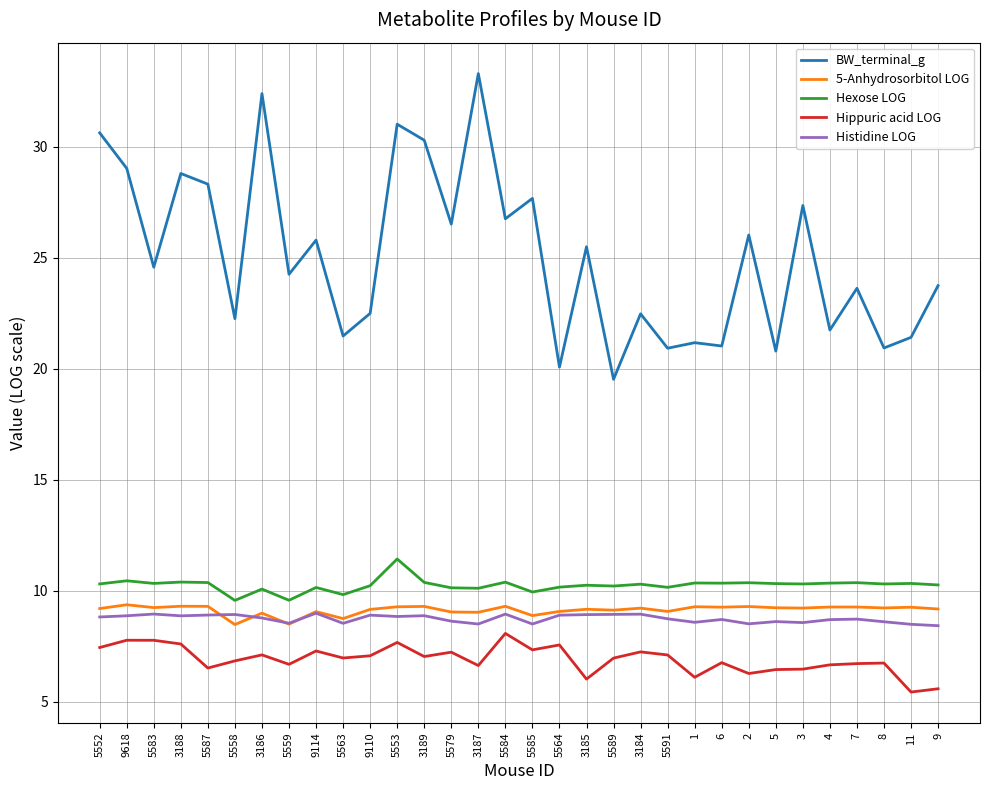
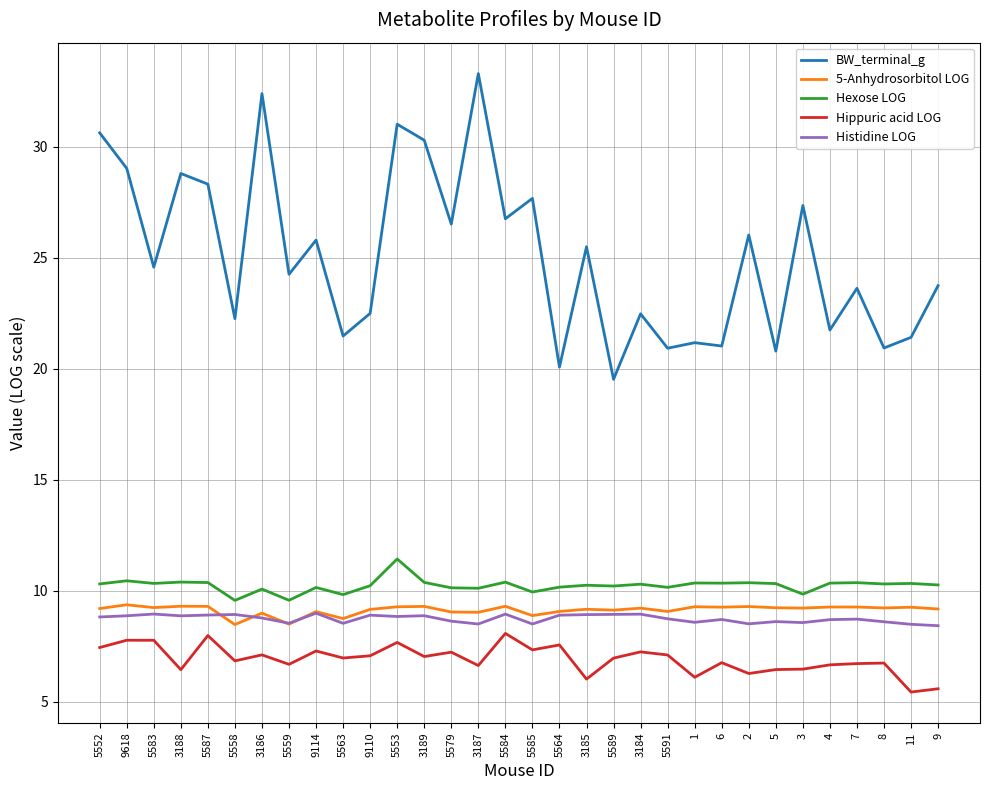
Hippuric acid LOG, 3188: 7.6 -> 6.5
Hippuric acid LOG, 5587: 6.5 -> 8.0
Hexose LOG, 3: 10.3 -> 9.9
